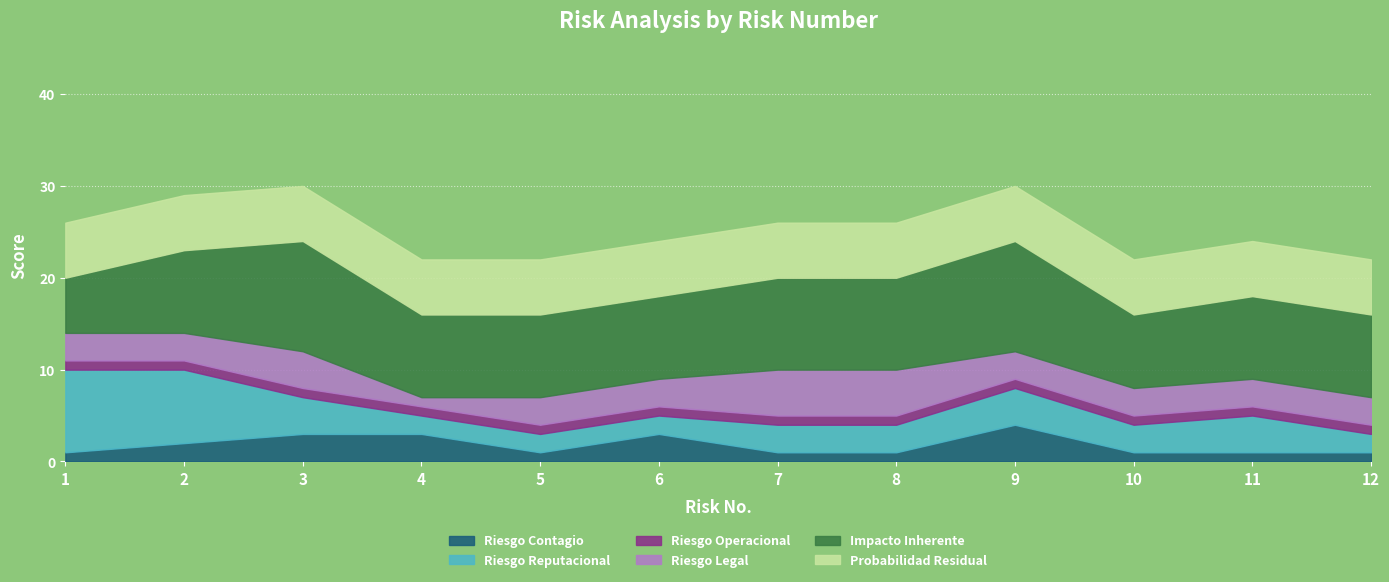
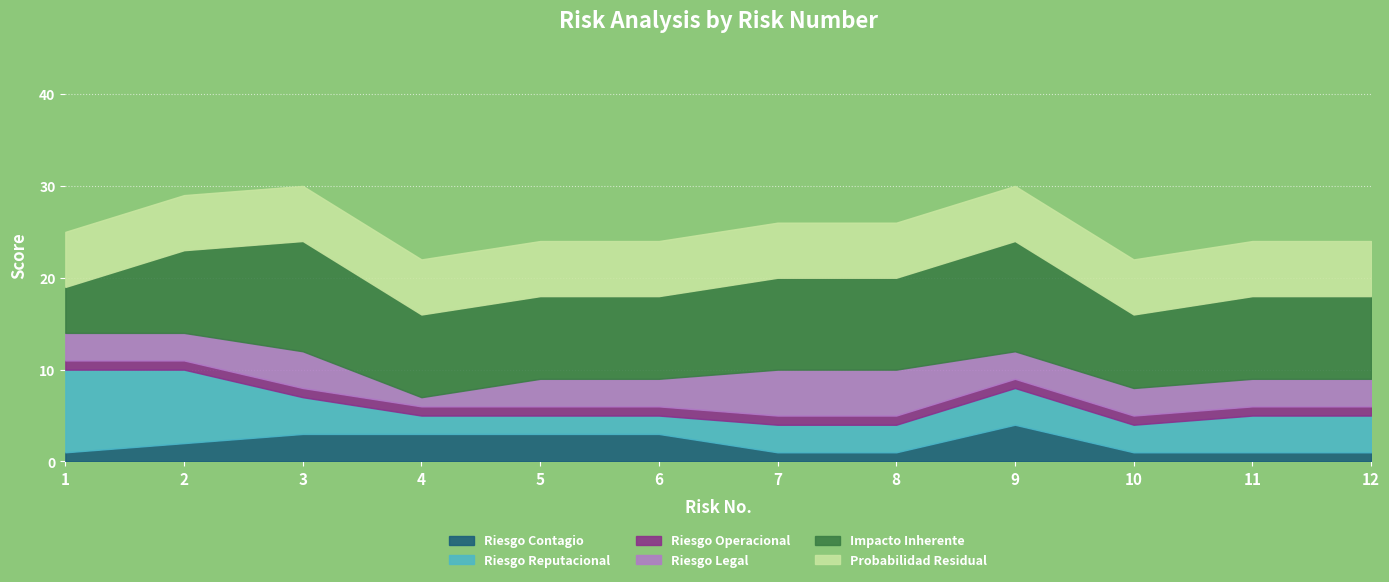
Impacto Inherente, 1: 6 -> 5
Riesgo Contagio, 5: 1 -> 3
Riesgo Reputacional, 12: 2 -> 4
